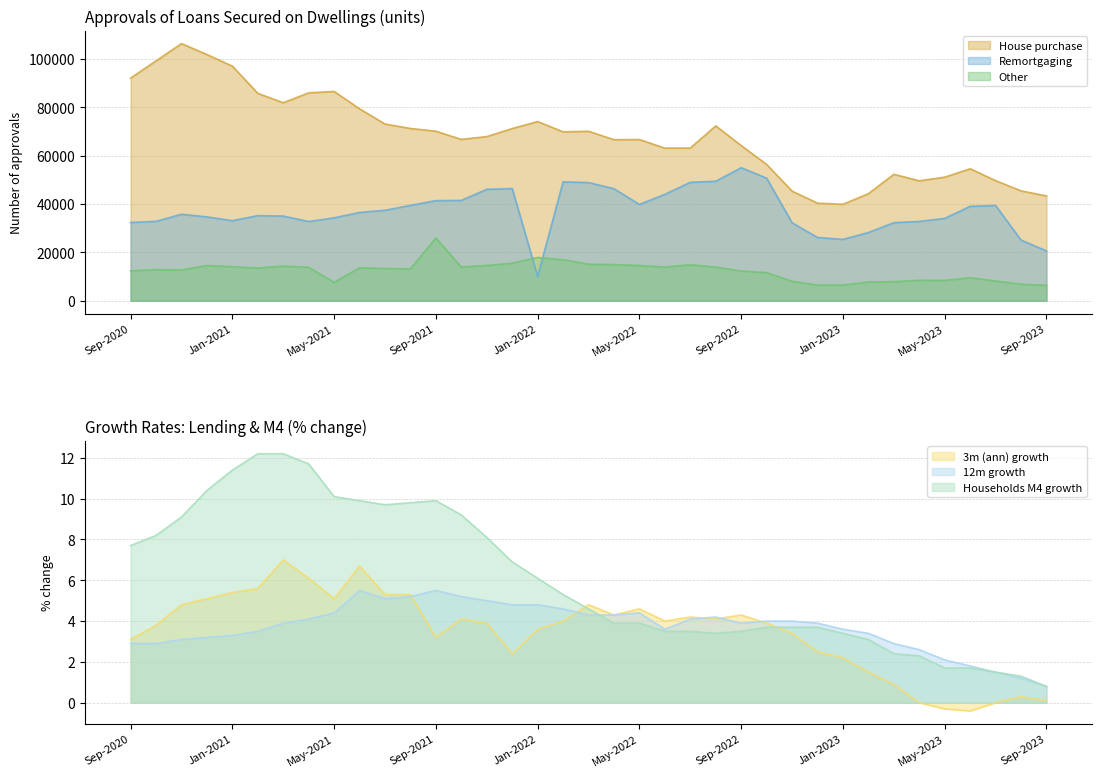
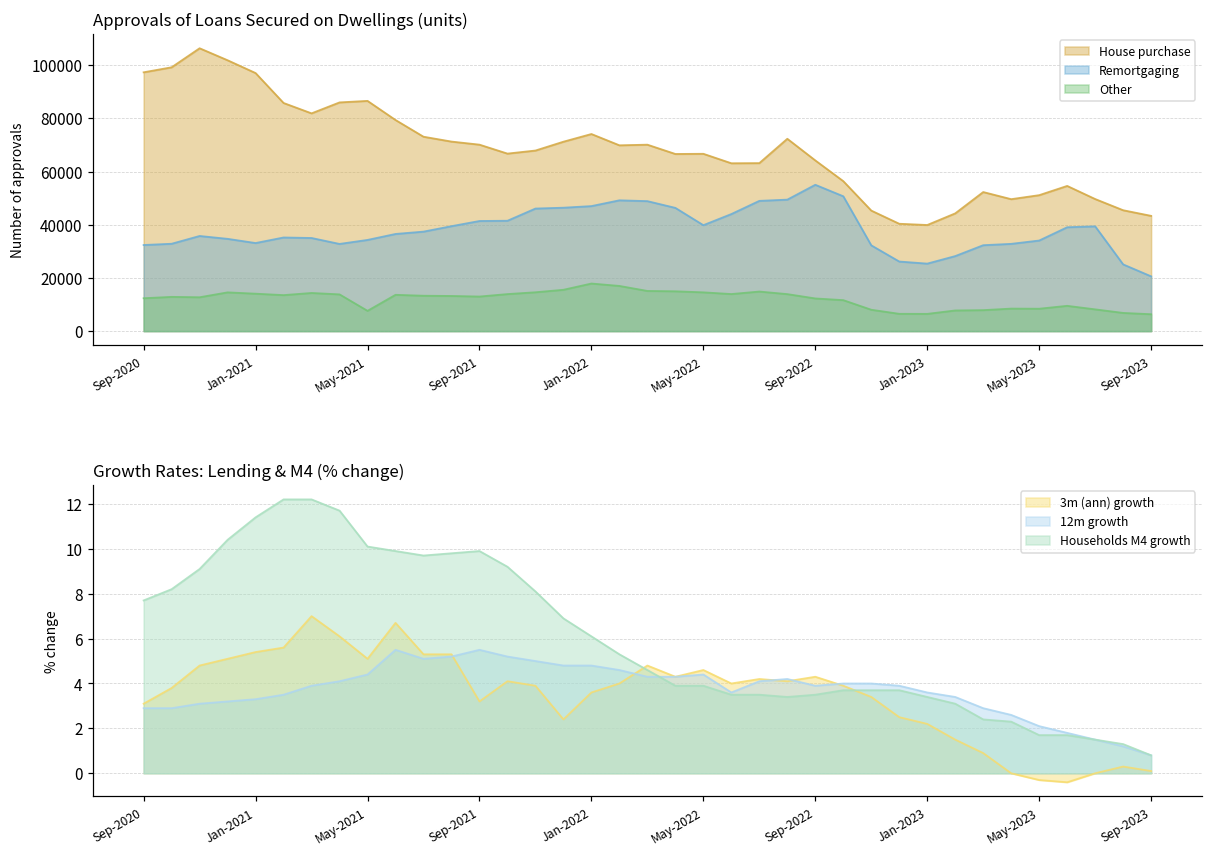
Approvals of Loans Secured on Dwellings (units), House purchase, Sep-2020: 92000 -> 97000
Approvals of Loans Secured on Dwellings (units), Other, Sep-2021: 26000 -> 13000
Approvals of Loans Secured on Dwellings (units), Remortgaging, Jan-2022: 10000 -> 47000
